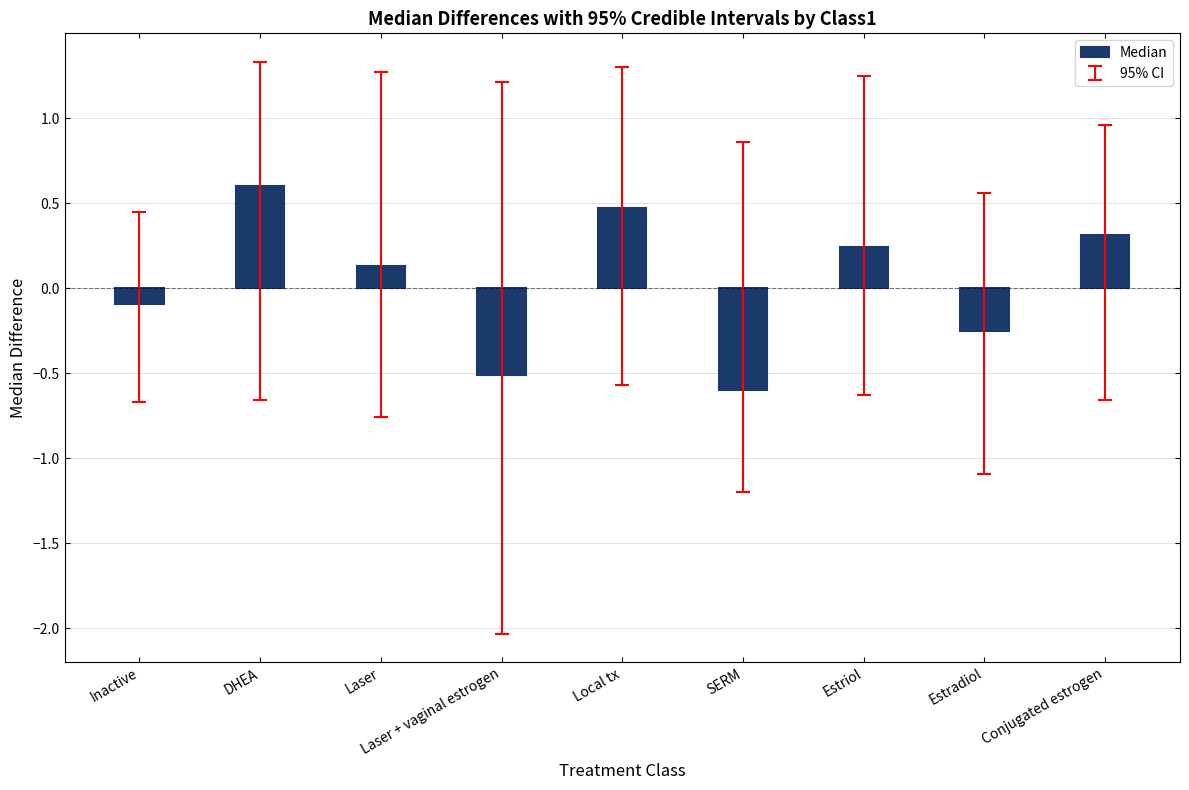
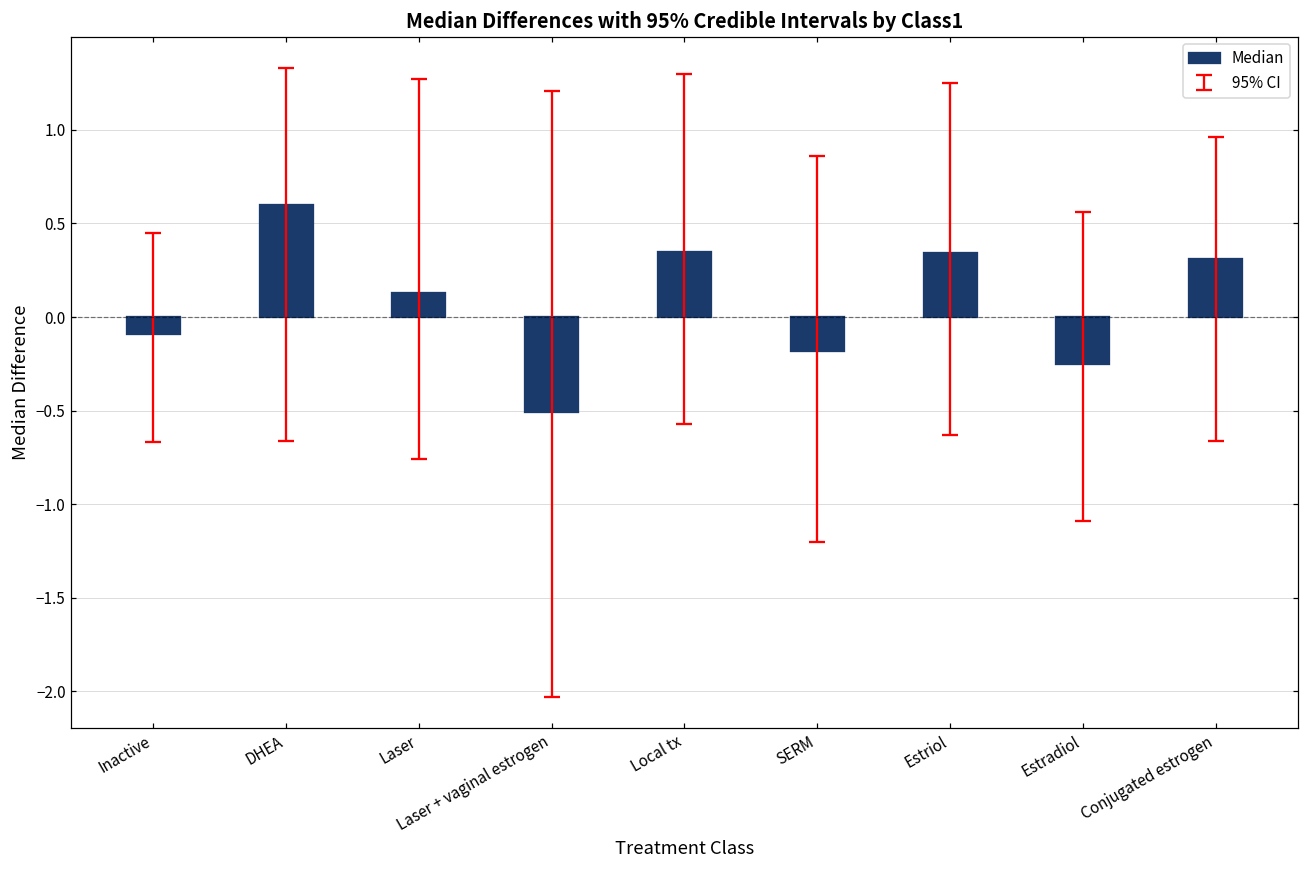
Median, Local tx: 0.47 -> 0.35
Median, SERM: -0.60 -> -0.18
Median, Estriol: 0.24 -> 0.34
